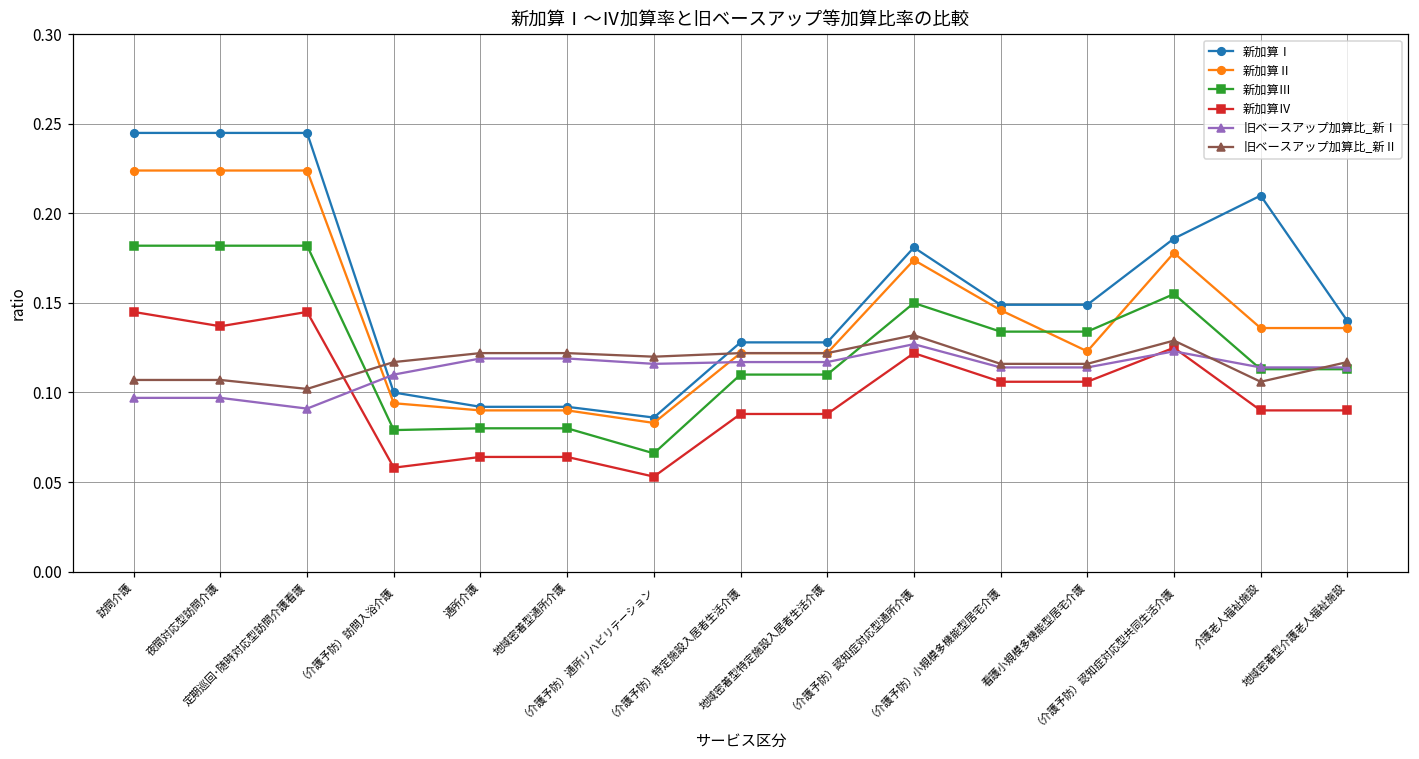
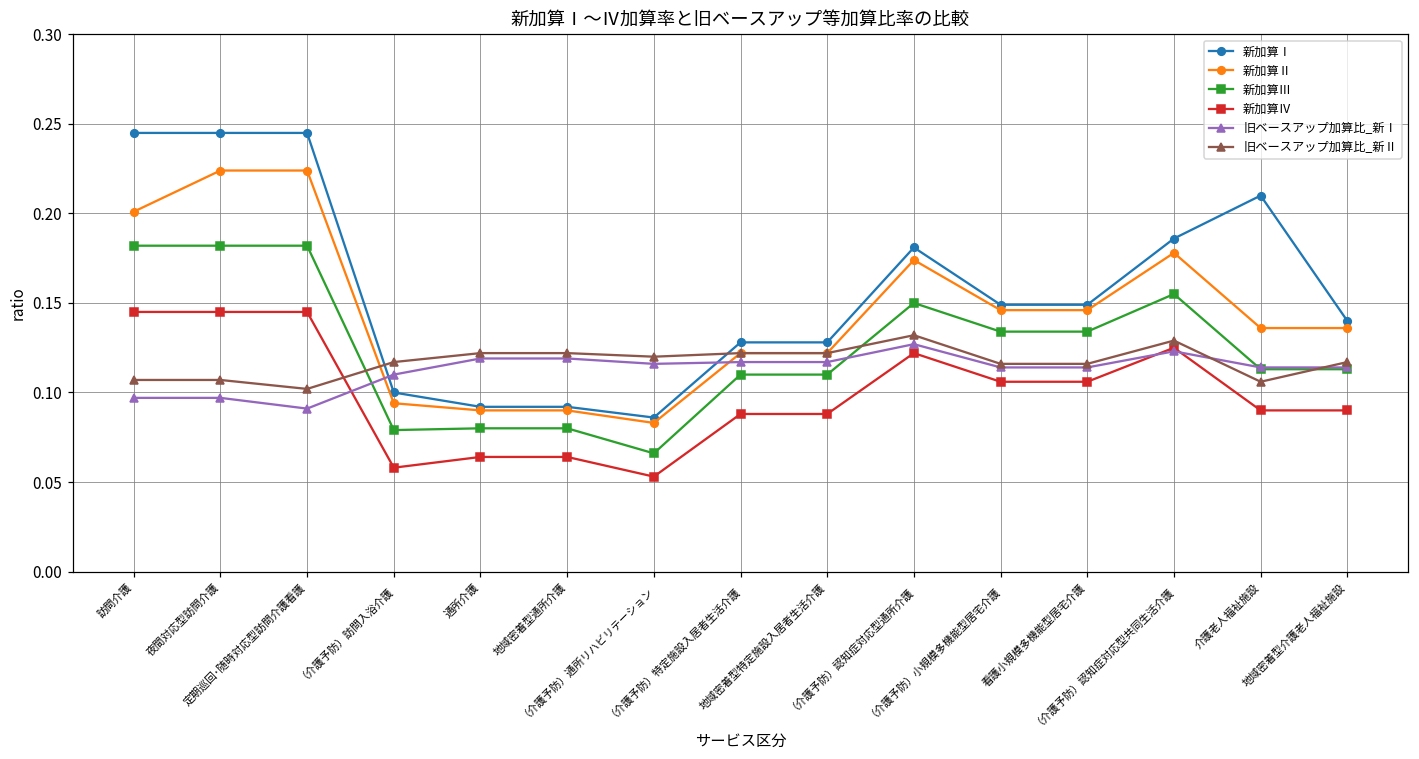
新加算Ⅱ, 訪問介護: 0.224 -> 0.201
新加算Ⅳ, 夜間対応型訪問介護: 0.137 -> 0.145
新加算Ⅱ, 看護小規模多機能型居宅介護: 0.123 -> 0.146
